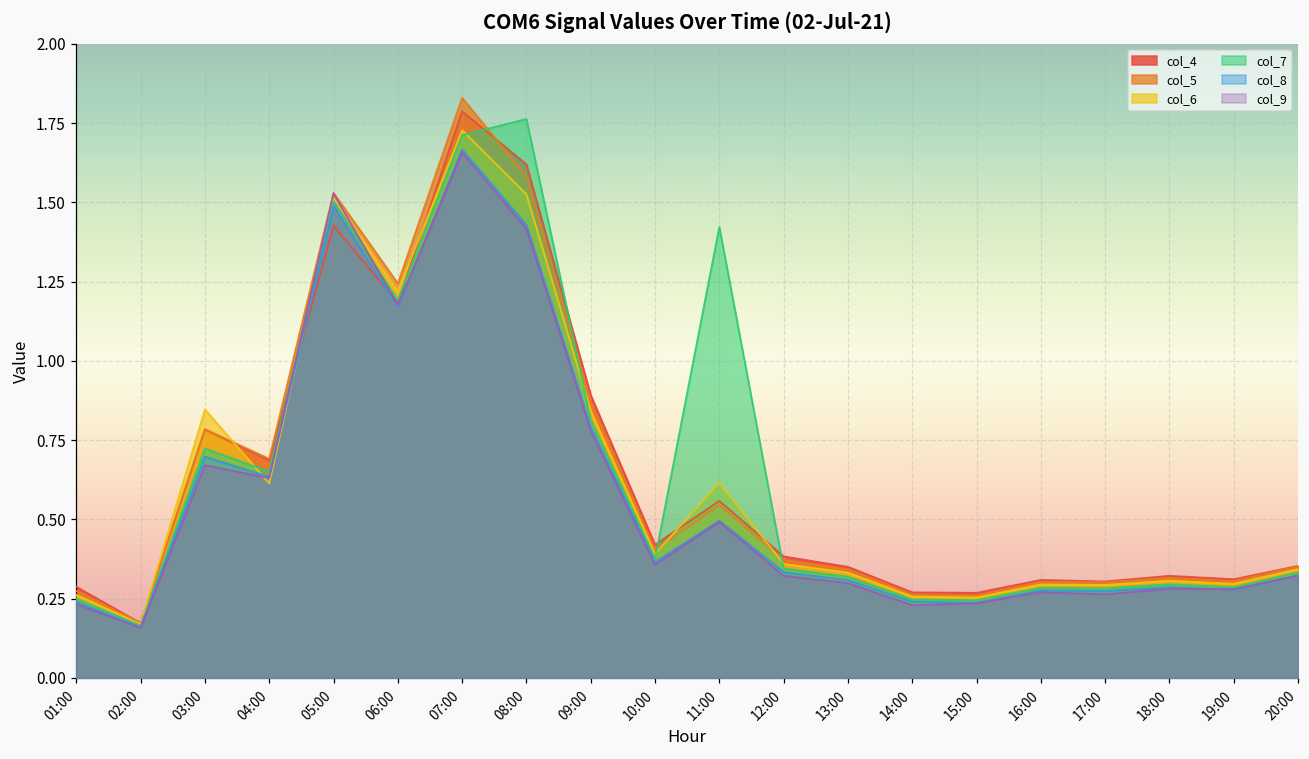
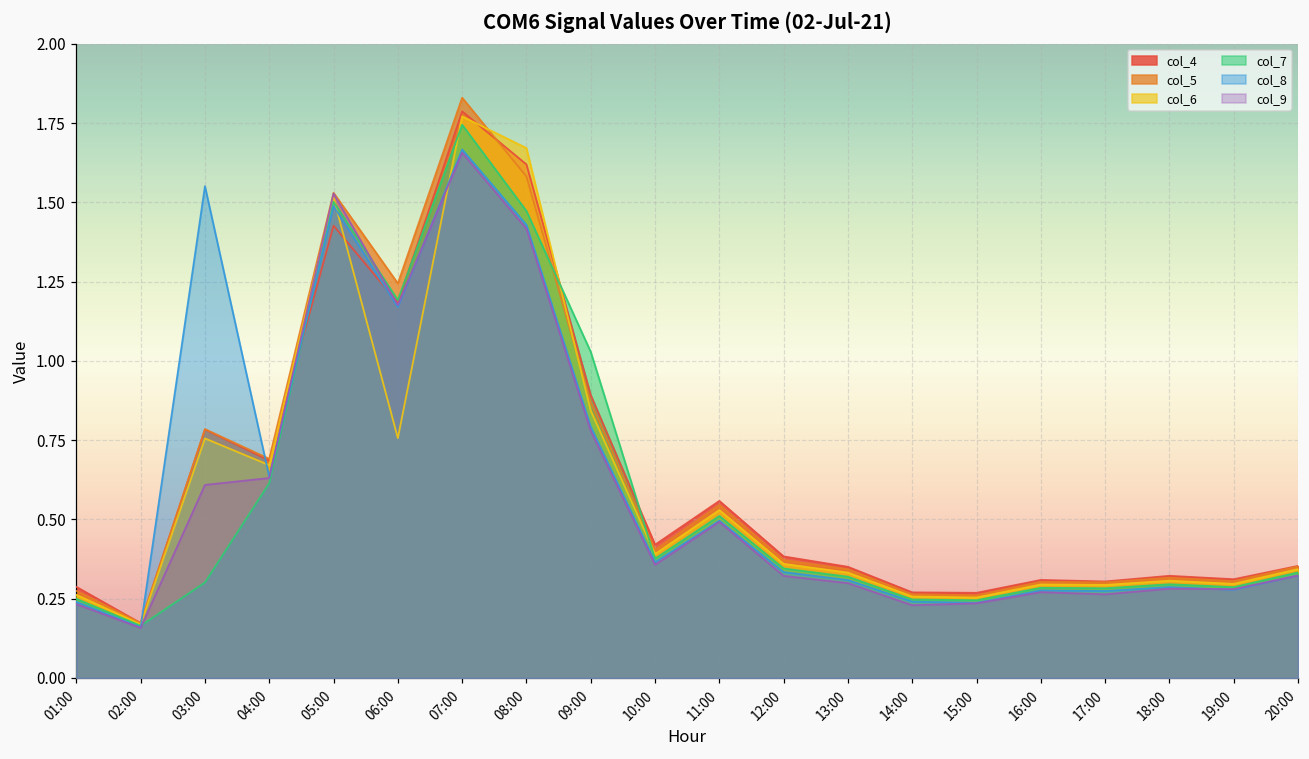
col_6, 03:00: 0.85 -> 0.76
col_7, 03:00: 0.72 -> 0.30
col_8, 03:00: 0.70 -> 1.55
col_9, 03:00: 0.67 -> 0.61
col_6, 04:00: 0.61 -> 0.67
col_7, 04:00: 0.65 -> 0.61
col_6, 06:00: 1.22 -> 0.76
col_6, 07:00: 1.73 -> 1.77
col_7, 07:00: 1.71 -> 1.74
col_6, 08:00: 1.53 -> 1.67
col_7, 08:00: 1.76 -> 1.47
col_7, 09:00: 0.81 -> 1.03
col_6, 11:00: 0.62 -> 0.53
col_7, 11:00: 1.42 -> 0.51
